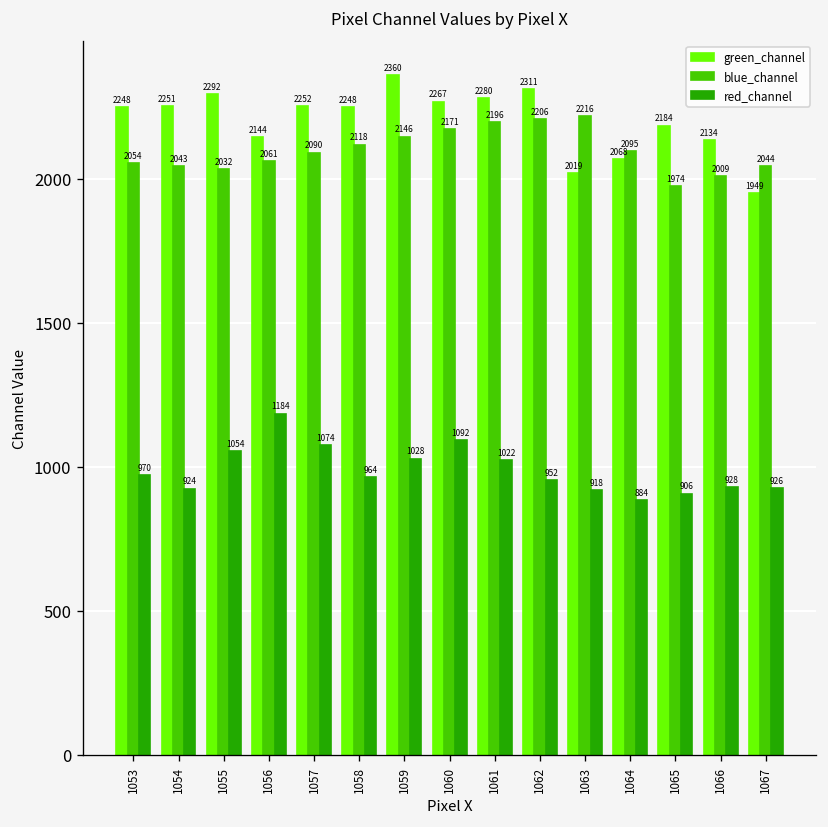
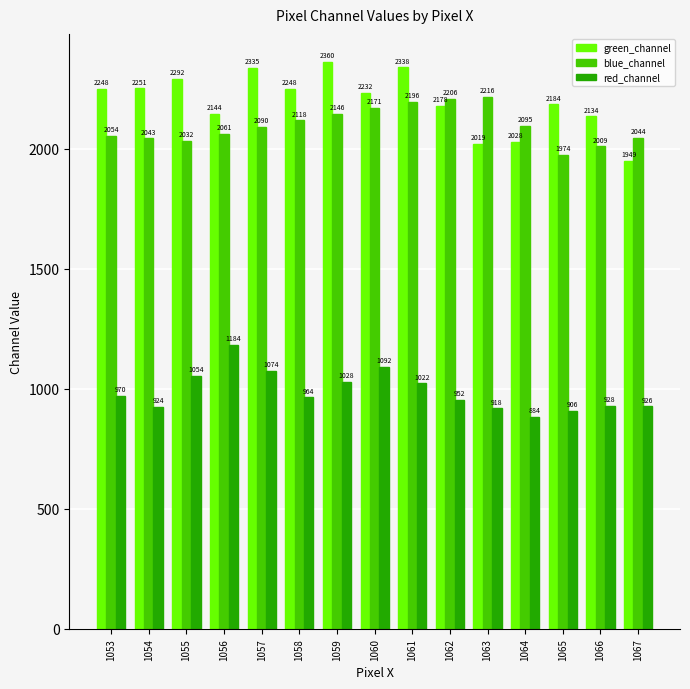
green_channel, 1057: 2252 -> 2335
green_channel, 1060: 2267 -> 2232
green_channel, 1061: 2280 -> 2338
green_channel, 1062: 2311 -> 2178
green_channel, 1064: 2068 -> 2028
